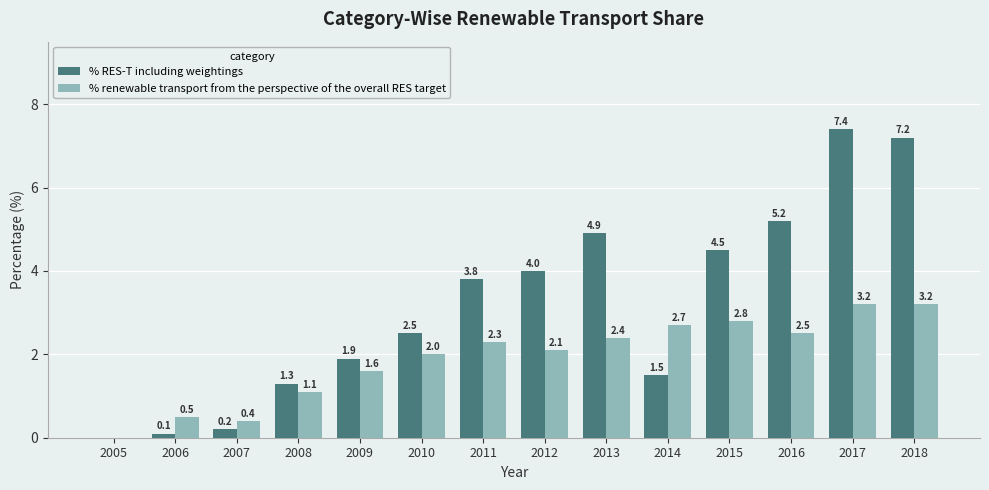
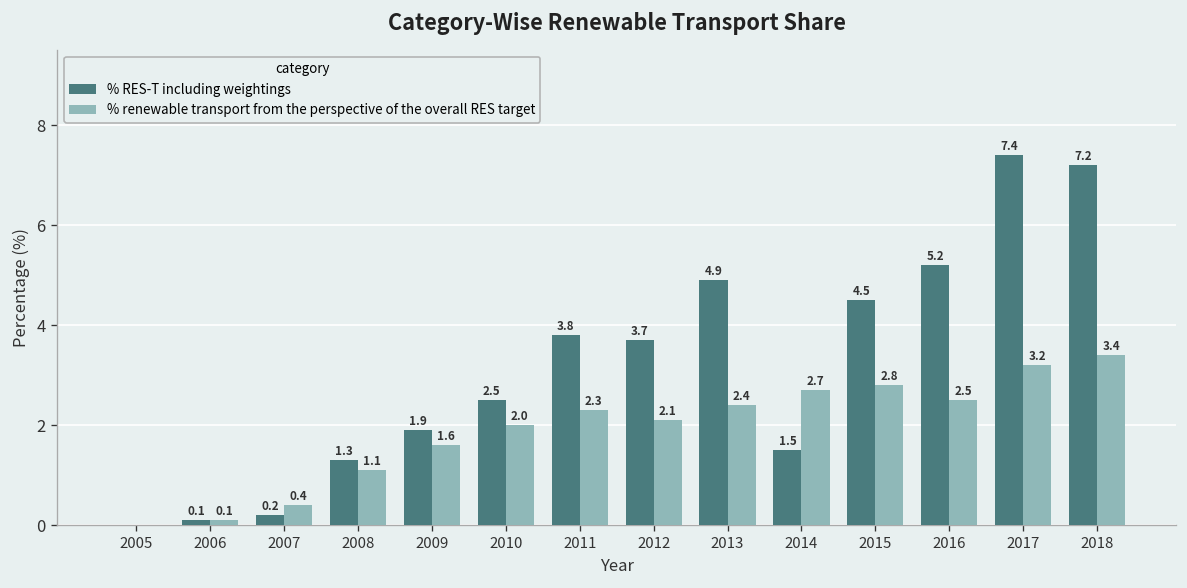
% renewable transport from the perspective of the overall RES target, 2006: 0.5 -> 0.1
% RES-T including weightings, 2012: 4.0 -> 3.7
% renewable transport from the perspective of the overall RES target, 2018: 3.2 -> 3.4
